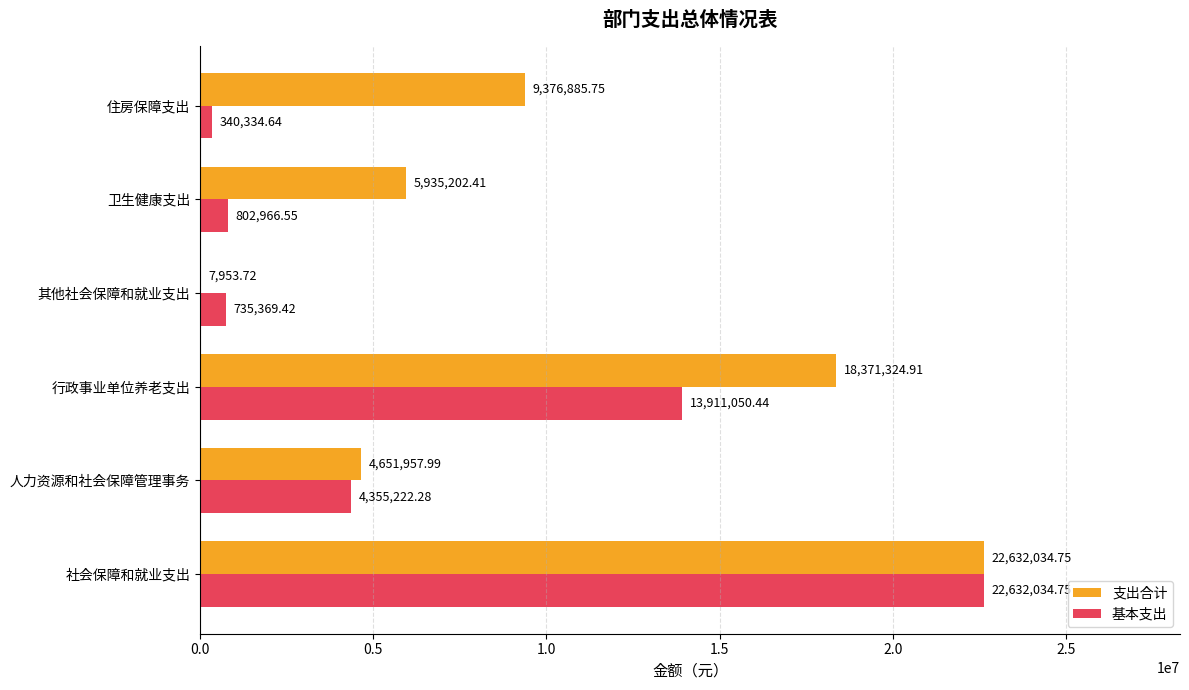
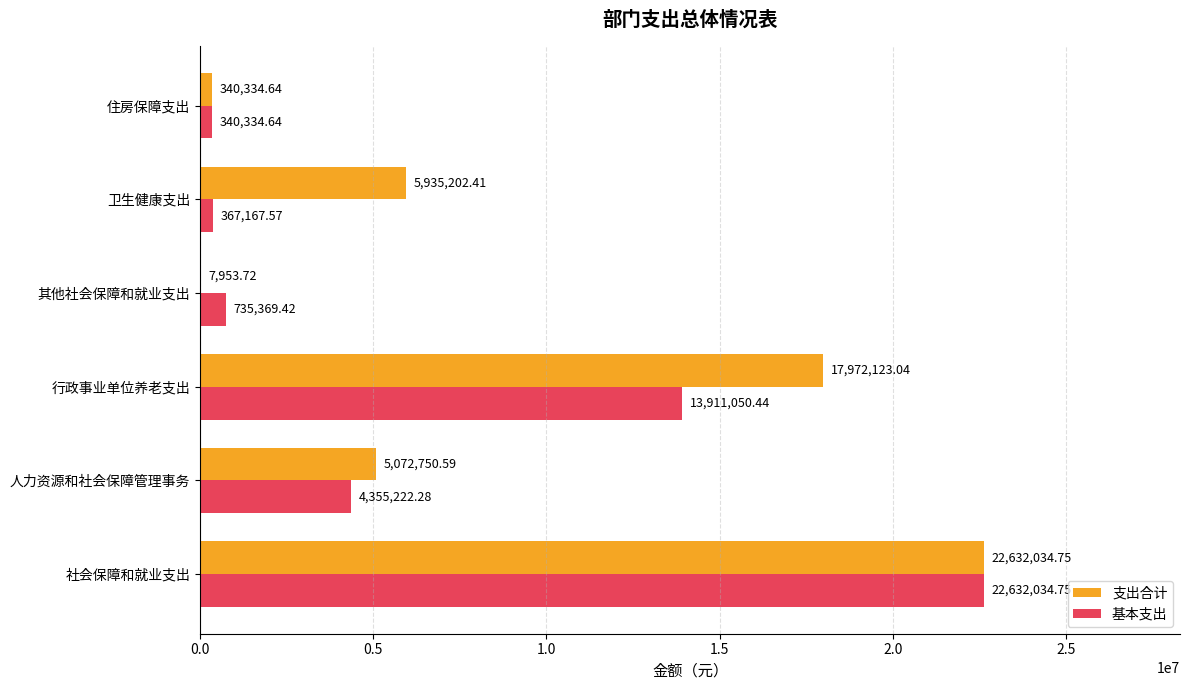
支出合计, 住房保障支出: 9,376,885.75 -> 340,334.64
基本支出, 卫生健康支出: 802,966.55 -> 367,167.57
支出合计, 行政事业单位养老支出: 18,371,324.91 -> 17,972,123.04
支出合计, 人力资源和社会保障管理事务: 4,651,957.99 -> 5,072,750.59
